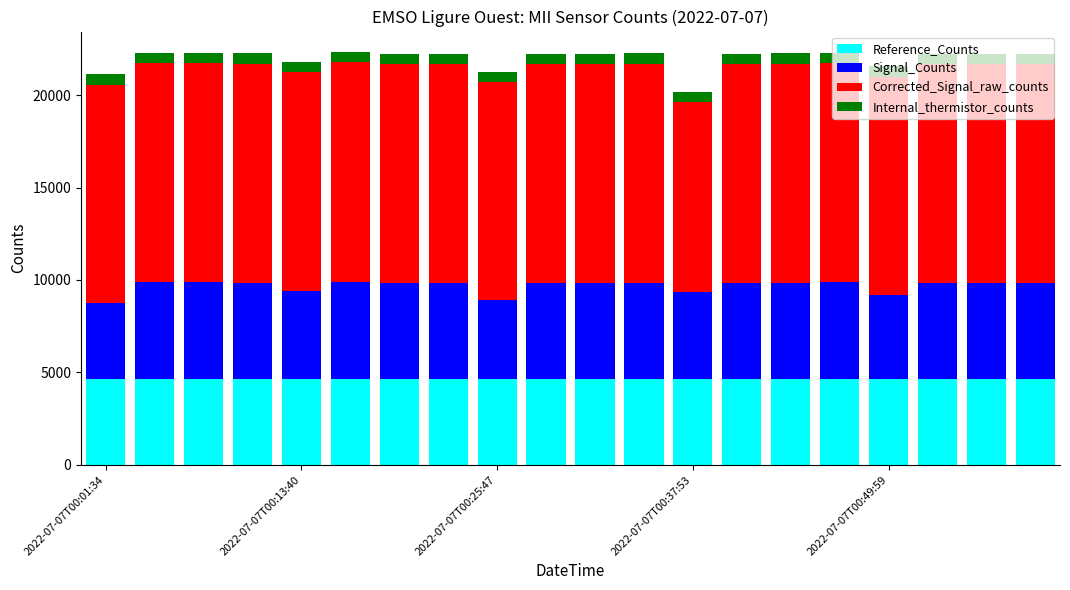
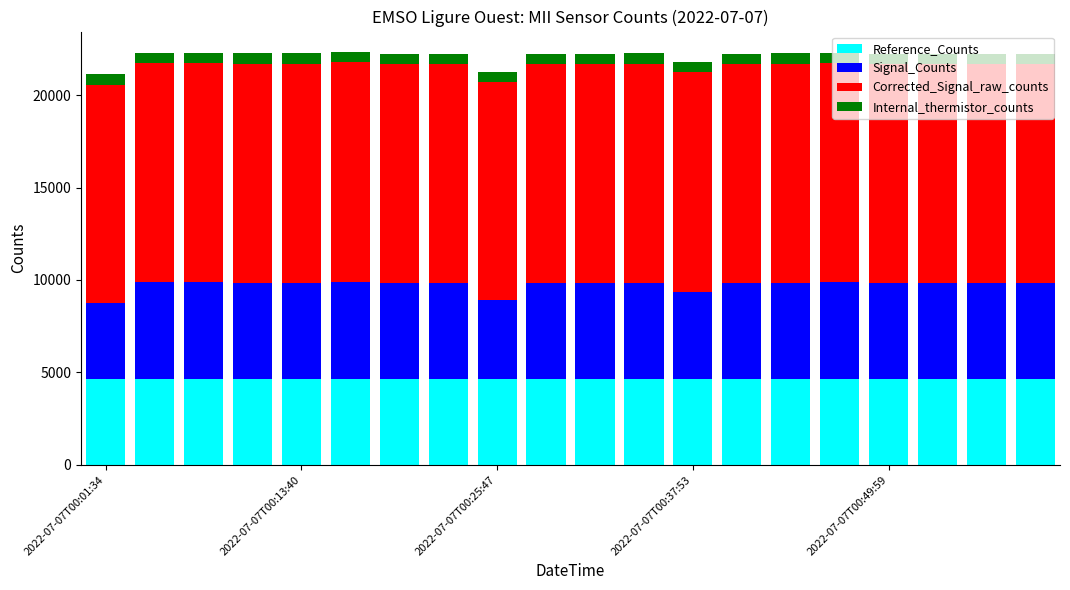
Signal_Counts, 2022-07-07T00:13:40: 4700 -> 5200
Corrected_Signal_raw_counts, 2022-07-07T00:37:53: 10300 -> 11900
Signal_Counts, 2022-07-07T00:49:59: 4500 -> 5200
